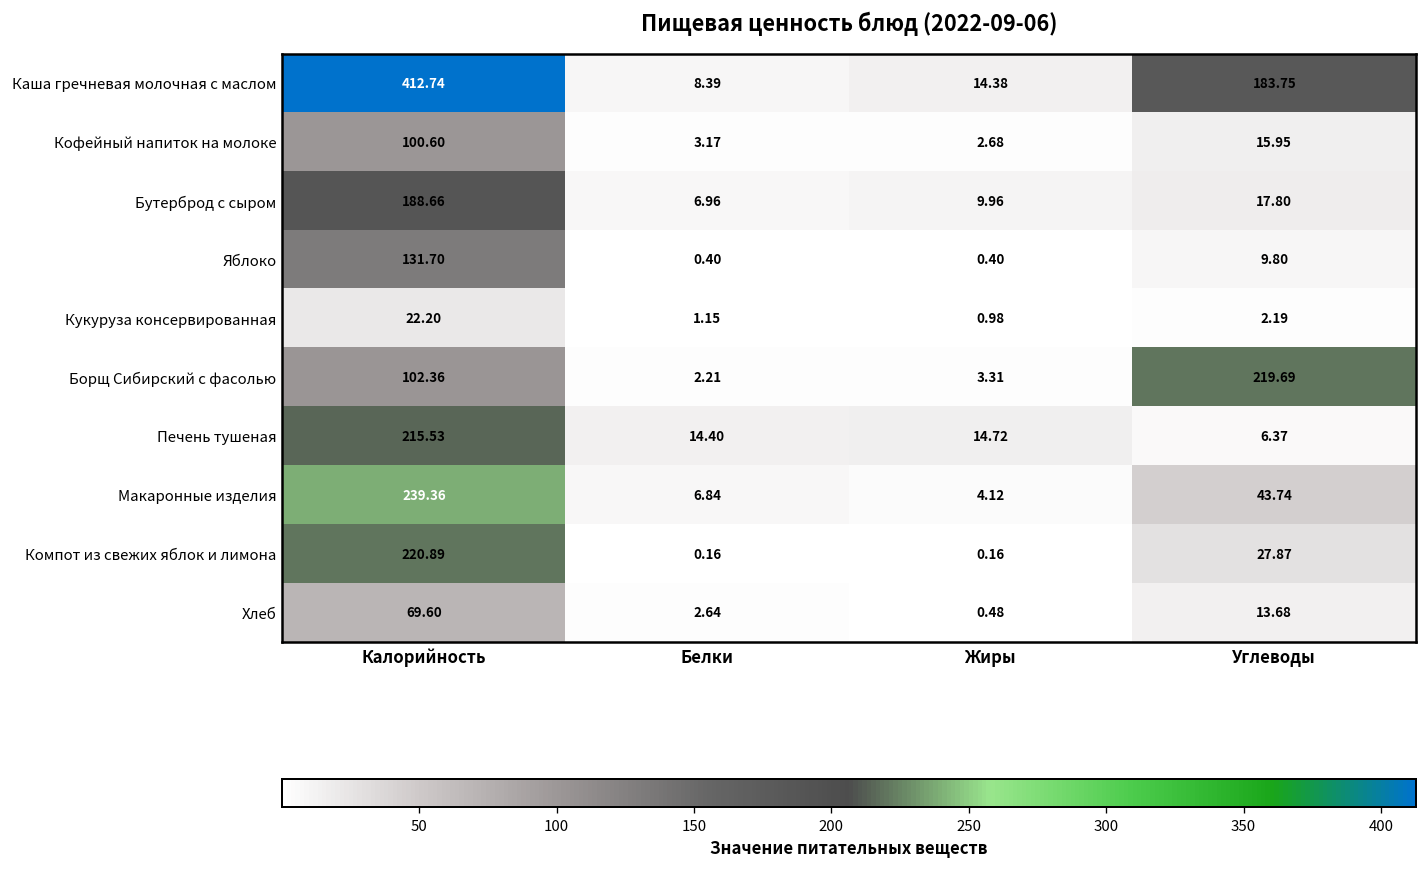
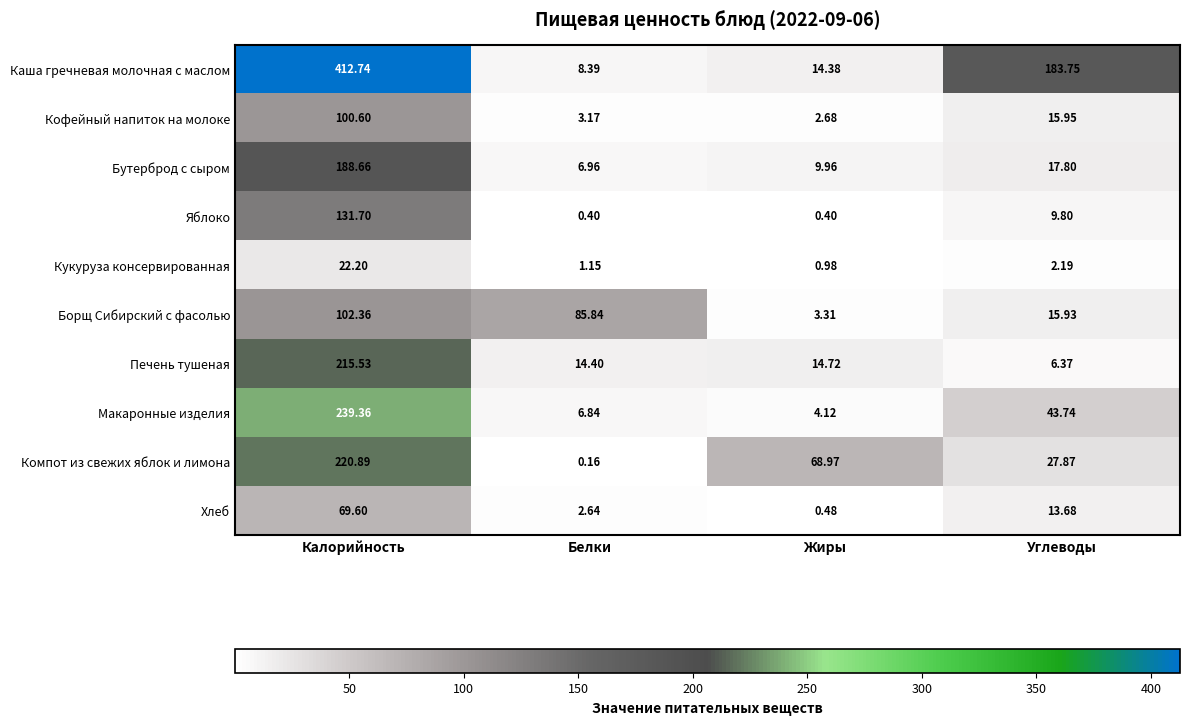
Борщ Сибирский с фасолью, Белки: 2.21 -> 85.84
Борщ Сибирский с фасолью, Углеводы: 219.69 -> 15.93
Компот из свежих яблок и лимона, Жиры: 0.16 -> 68.97
